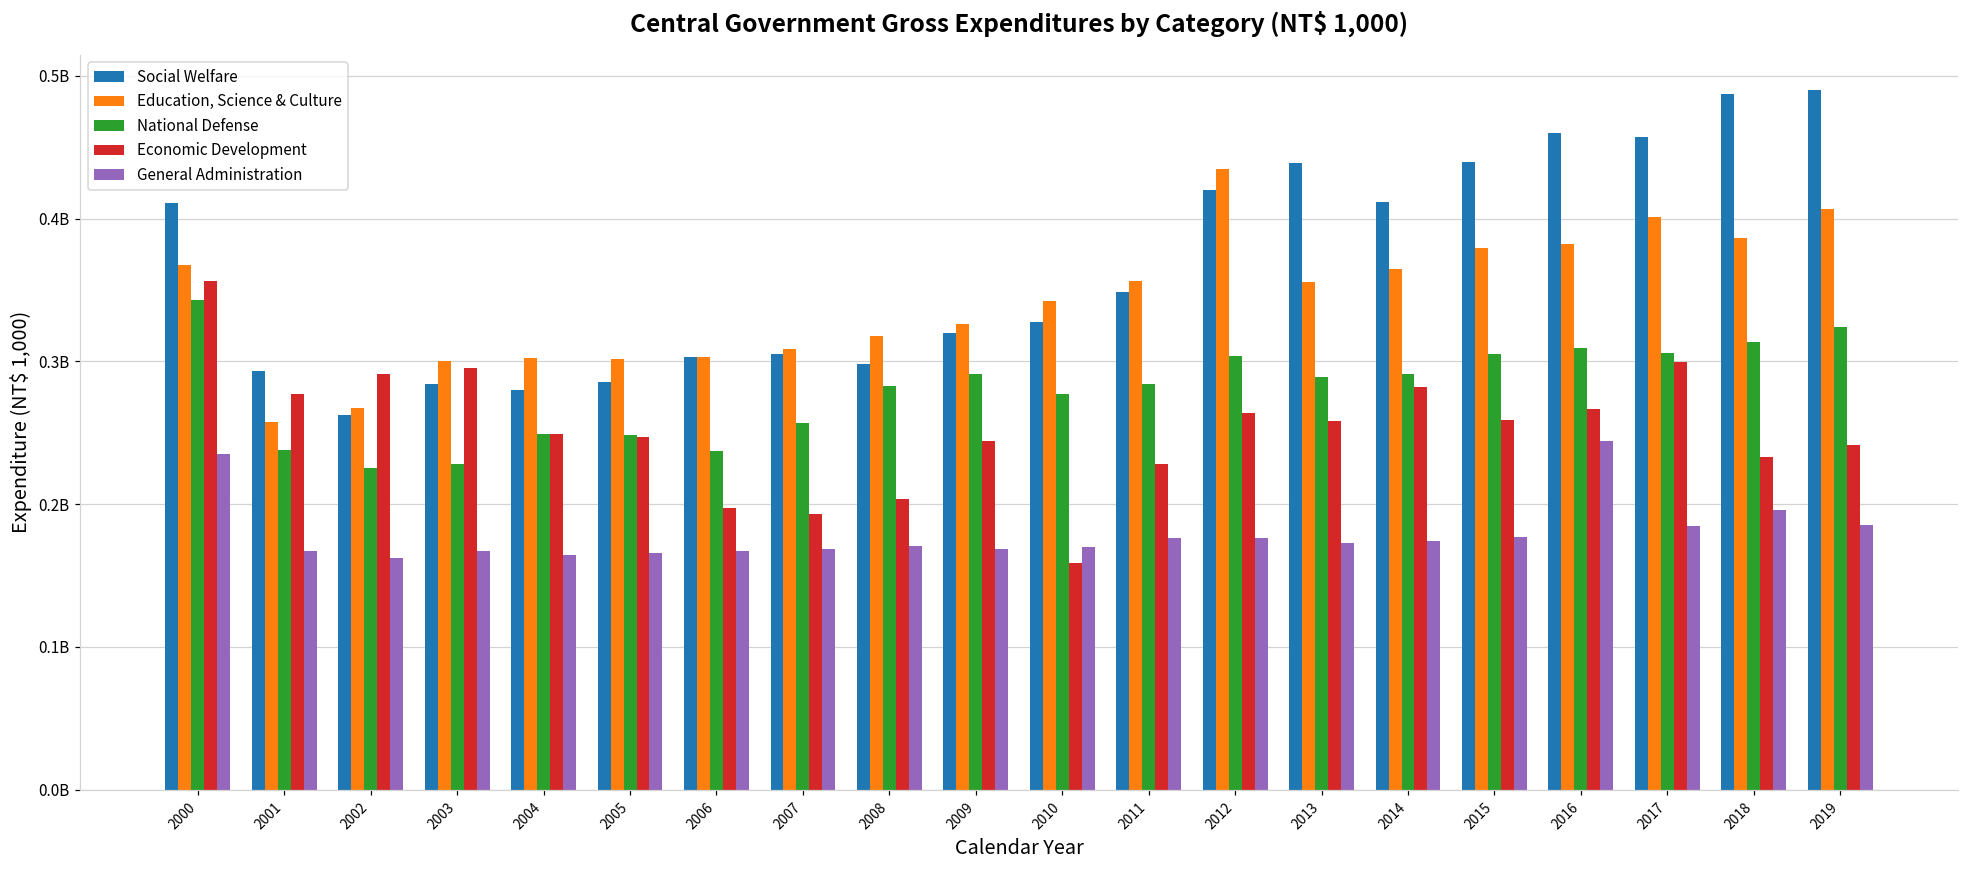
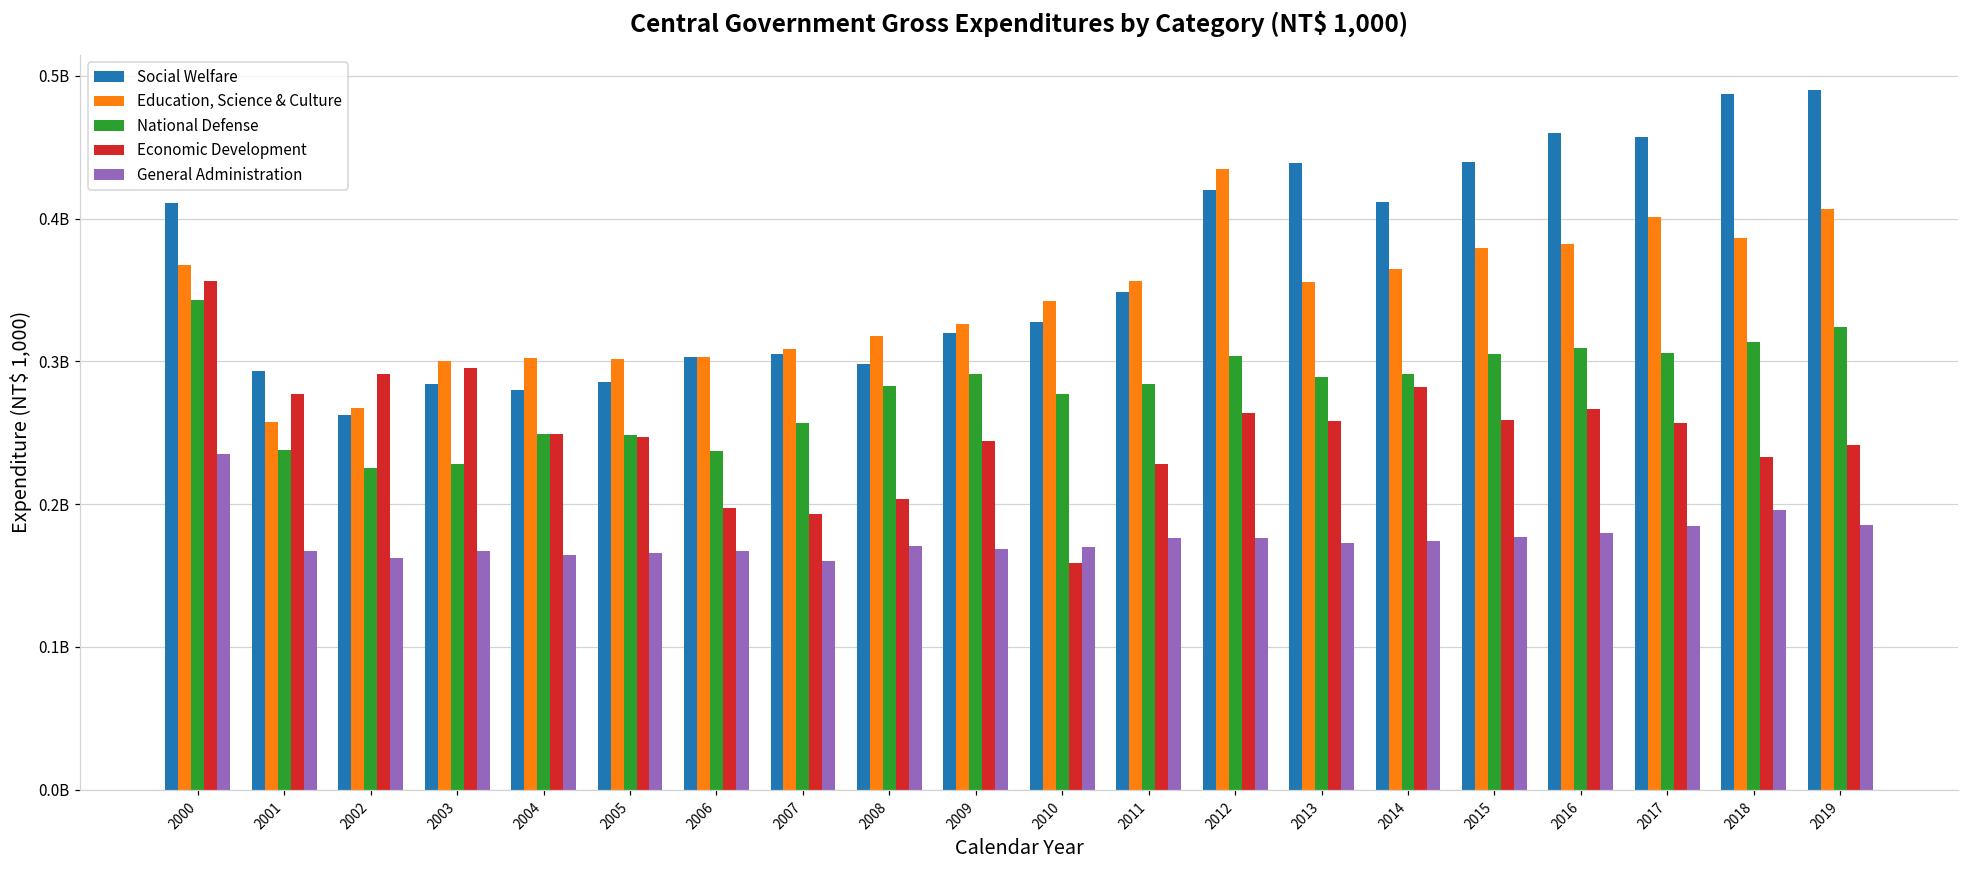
General Administration, 2007: 168000000 -> 160000000
General Administration, 2016: 244000000 -> 180000000
Economic Development, 2017: 300000000 -> 257000000
